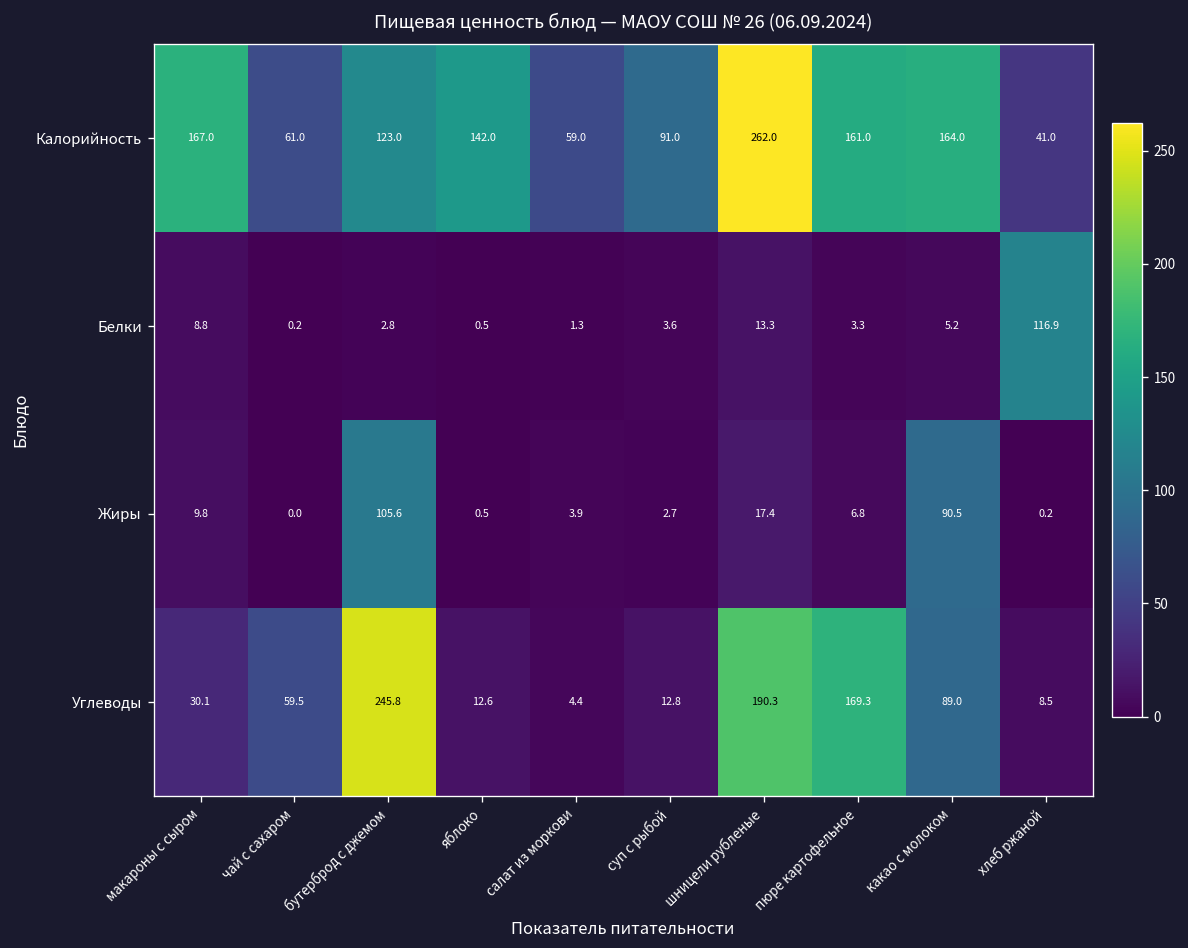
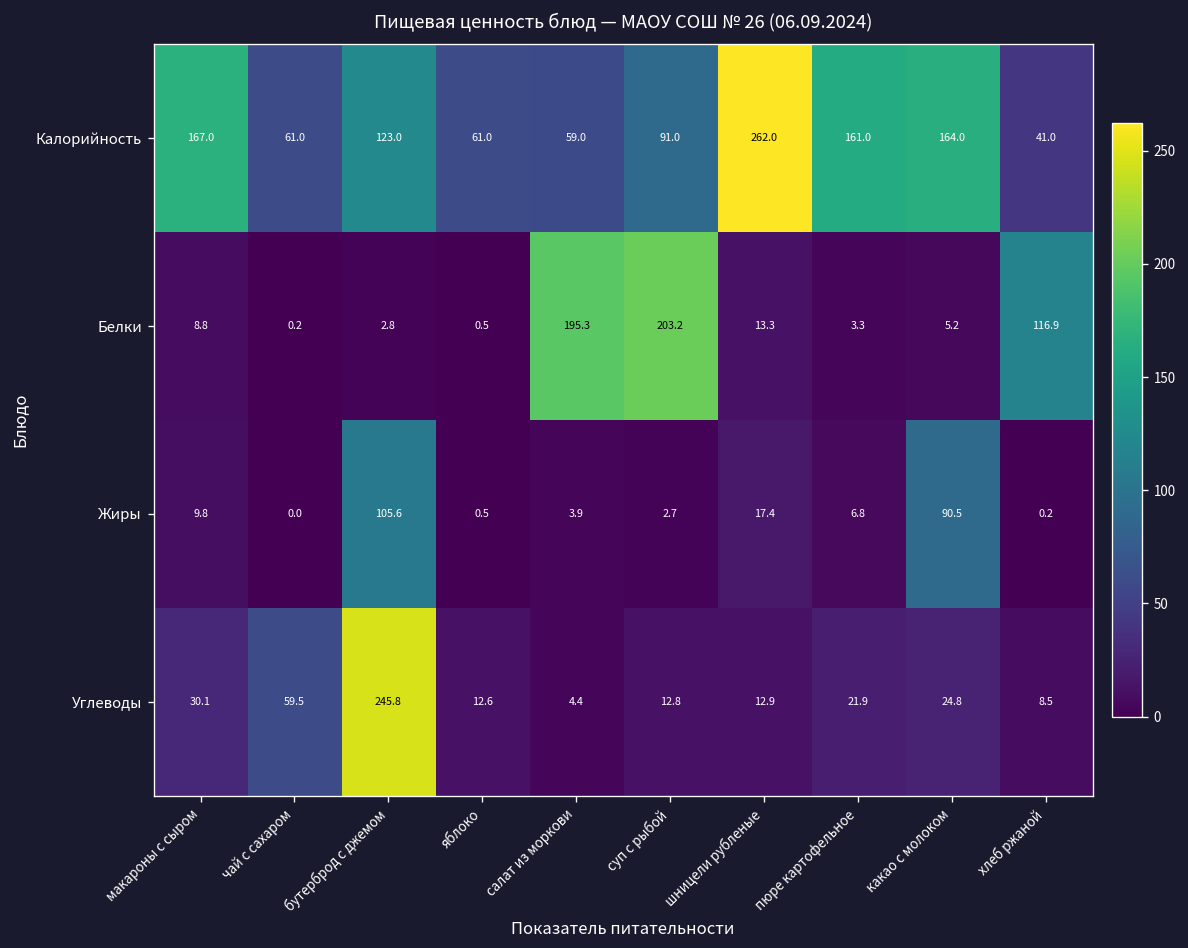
Калорийность, яблоко: 142.0 -> 61.0
Белки, салат из моркови: 1.3 -> 195.3
Белки, суп с рыбой: 3.6 -> 203.2
Углеводы, шницели рубленые: 190.3 -> 12.9
Углеводы, пюре картофельное: 169.3 -> 21.9
Углеводы, какао с молоком: 89.0 -> 24.8
